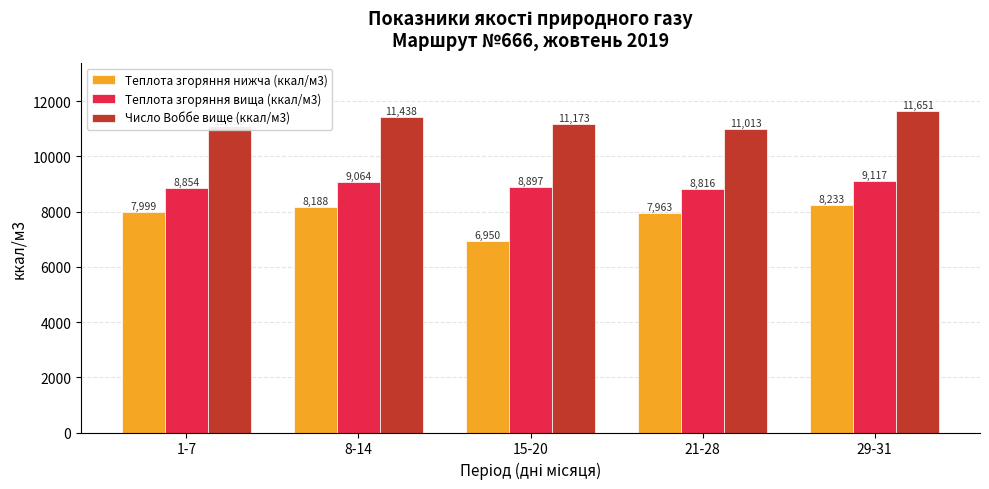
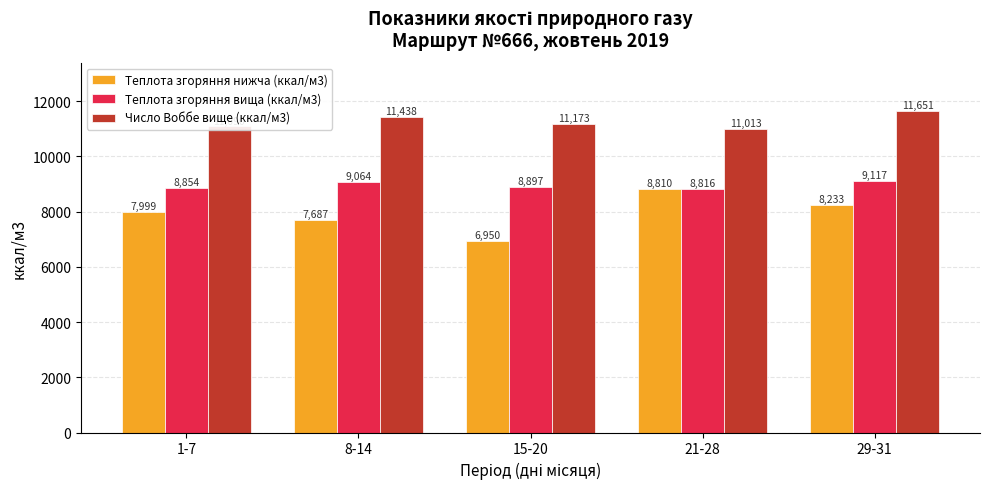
Теплота згоряння нижча (ккал/м3), 8-14: 8,188 -> 7,687
Теплота згоряння нижча (ккал/м3), 21-28: 7,963 -> 8,810
